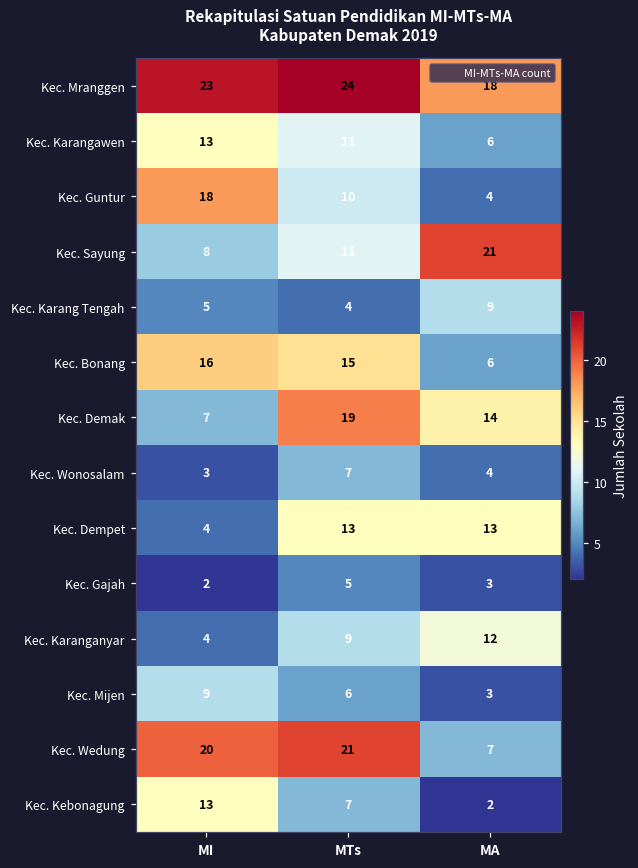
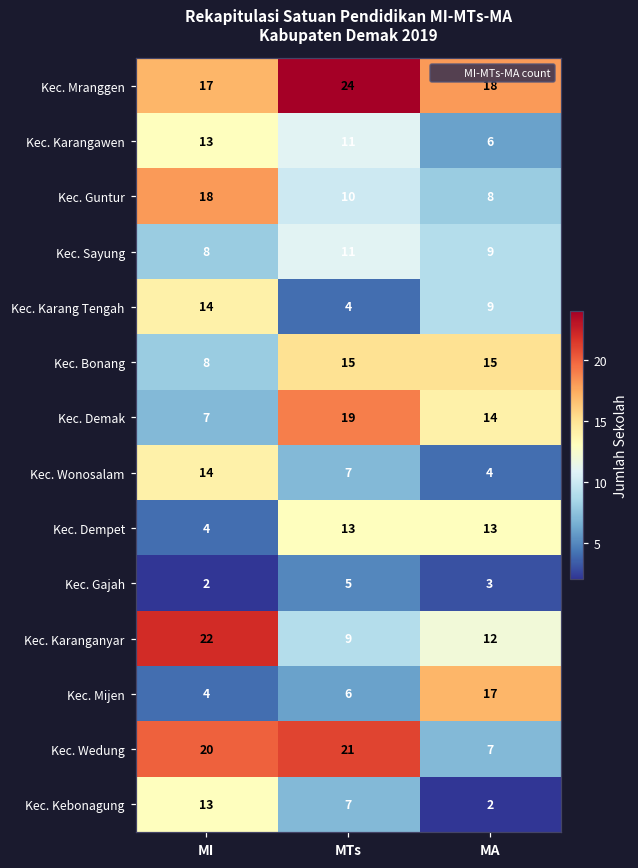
Kec. Mranggen, MI: 23 -> 17
Kec. Guntur, MA: 4 -> 8
Kec. Sayung, MA: 21 -> 9
Kec. Karang Tengah, MI: 5 -> 14
Kec. Bonang, MI: 16 -> 8
Kec. Bonang, MA: 6 -> 15
Kec. Wonosalam, MI: 3 -> 14
Kec. Karanganyar, MI: 4 -> 22
Kec. Mijen, MI: 9 -> 4
Kec. Mijen, MA: 3 -> 17
